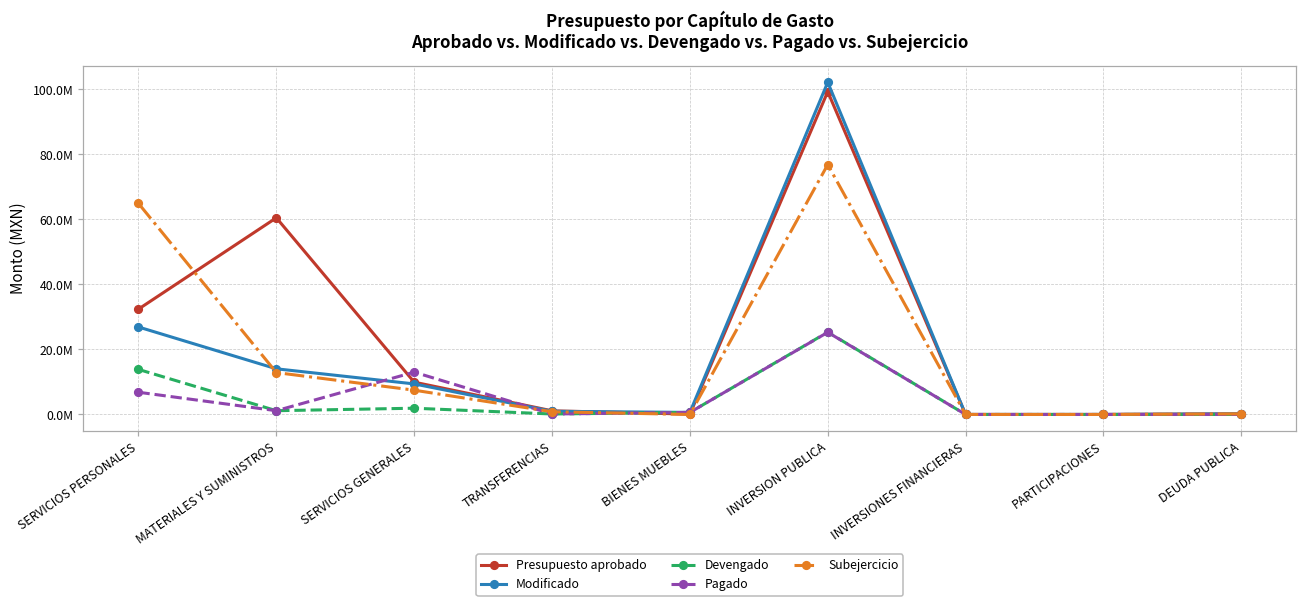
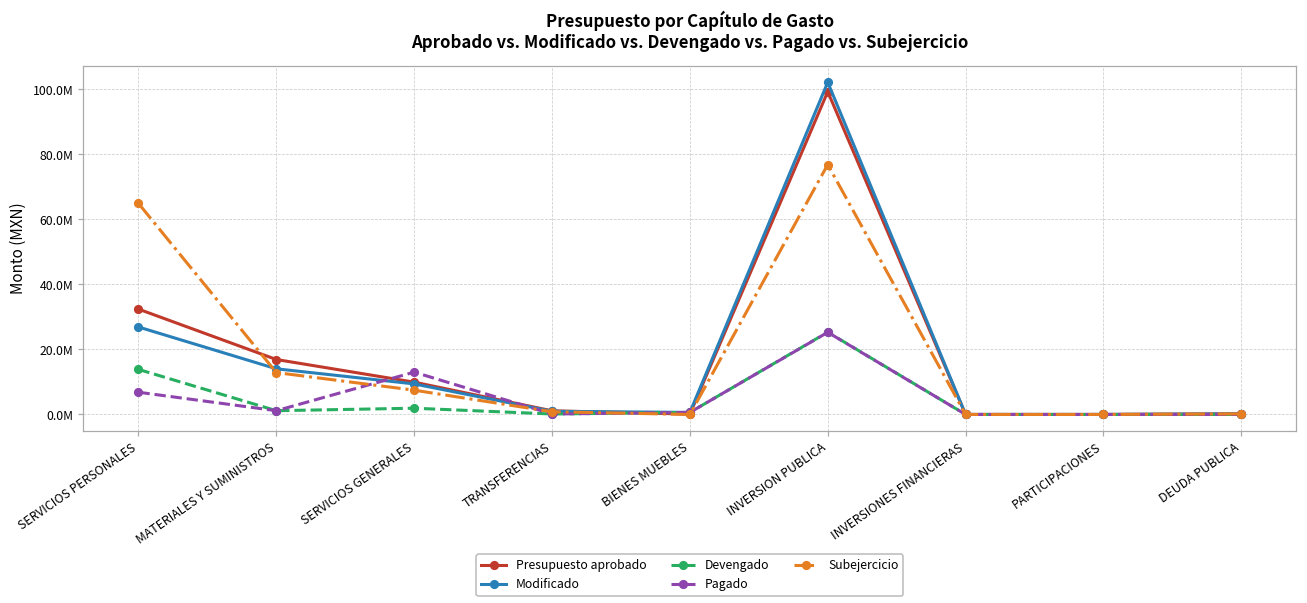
Presupuesto aprobado, MATERIALES Y SUMINISTROS: 60000000 -> 17000000
